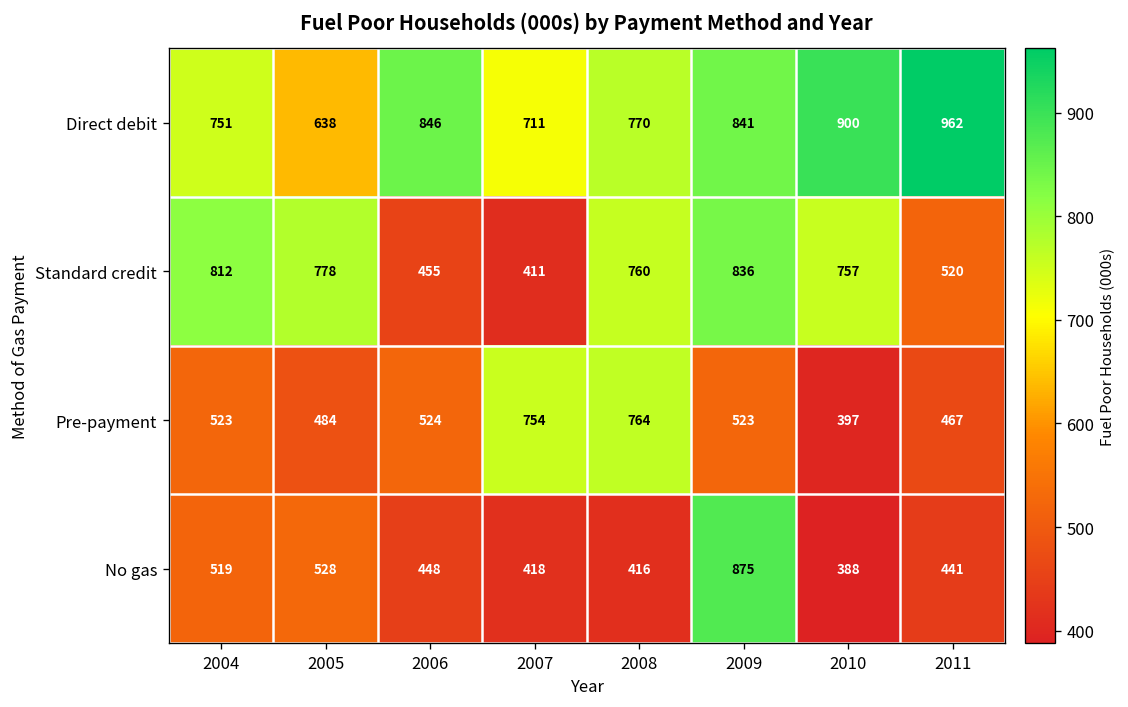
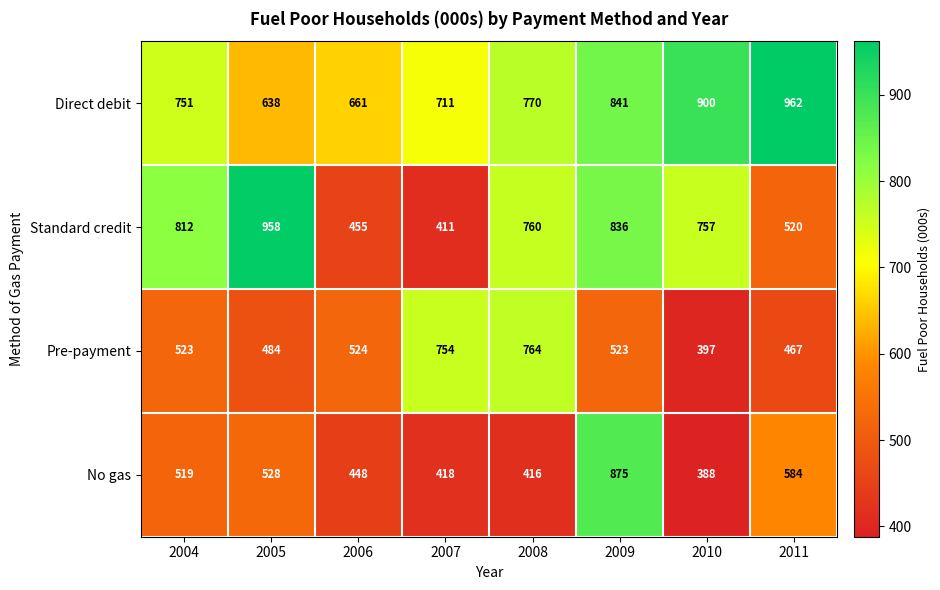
Direct debit, 2006: 846 -> 661
Standard credit, 2005: 778 -> 958
No gas, 2011: 441 -> 584
